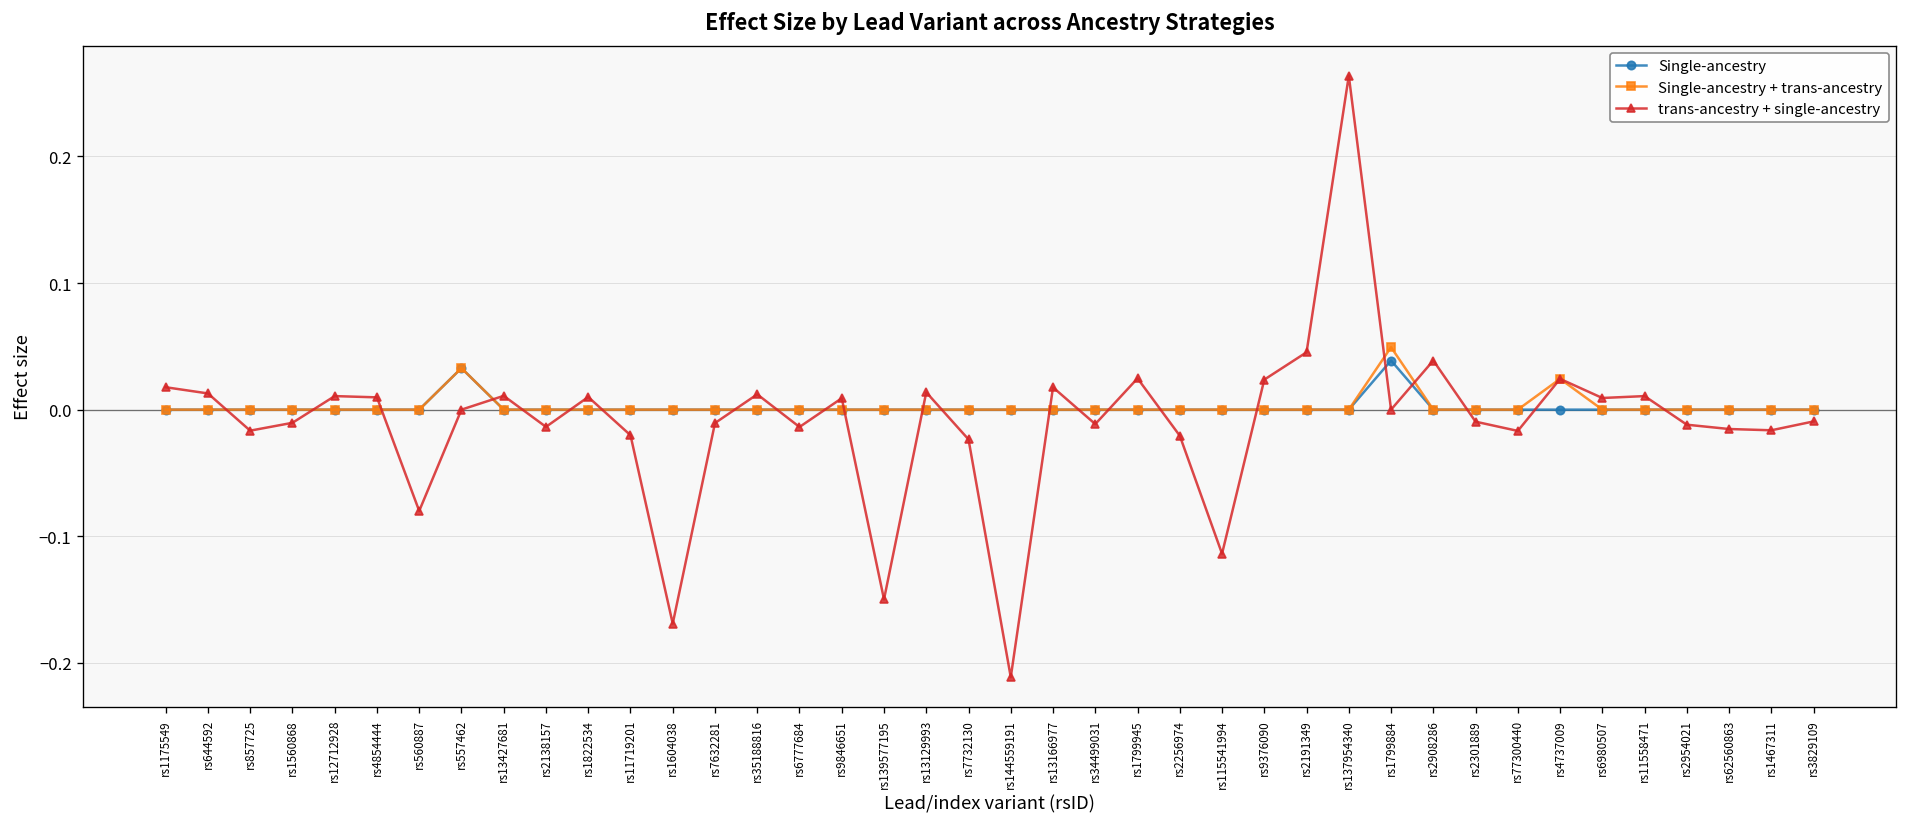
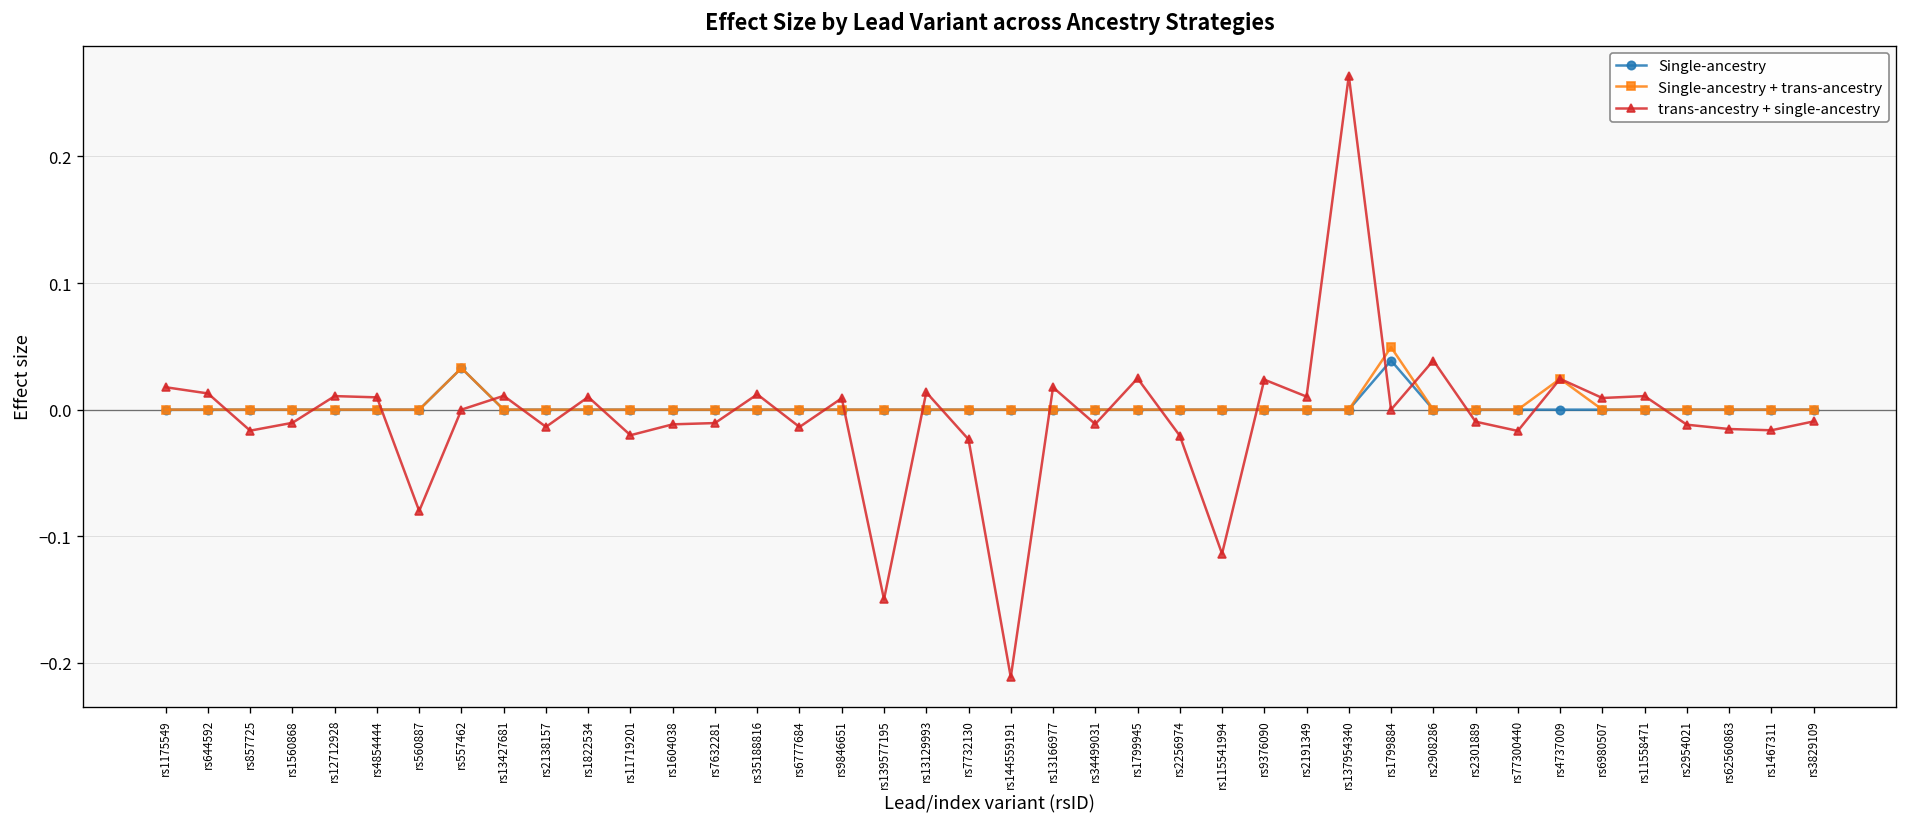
trans-ancestry + single-ancestry, rs1604038: -0.169 -> -0.012
trans-ancestry + single-ancestry, rs2191349: 0.045 -> 0.010
